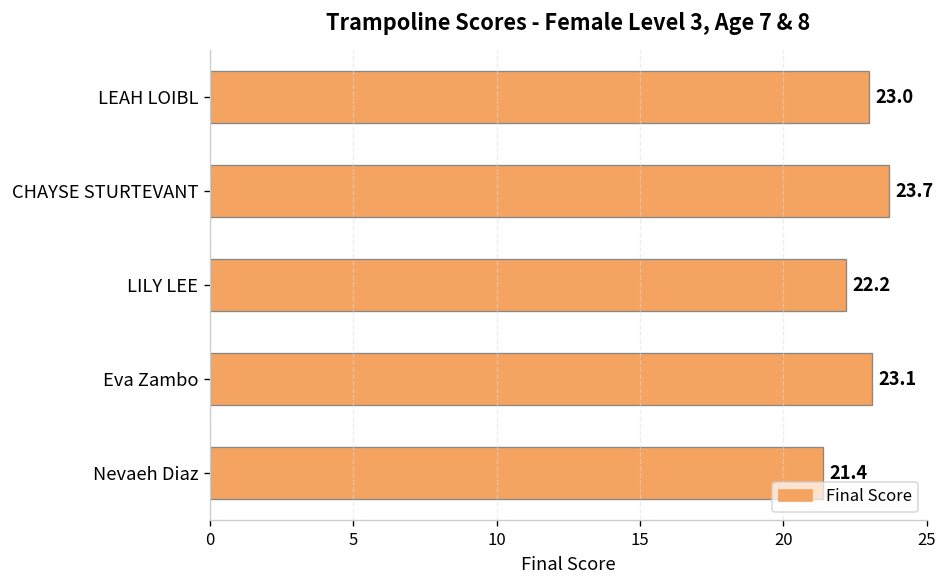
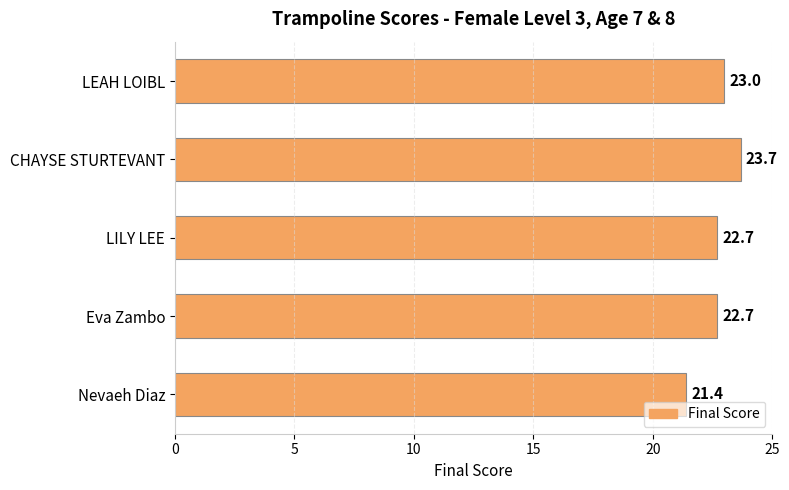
LILY LEE: 22.2 -> 22.7
Eva Zambo: 23.1 -> 22.7
